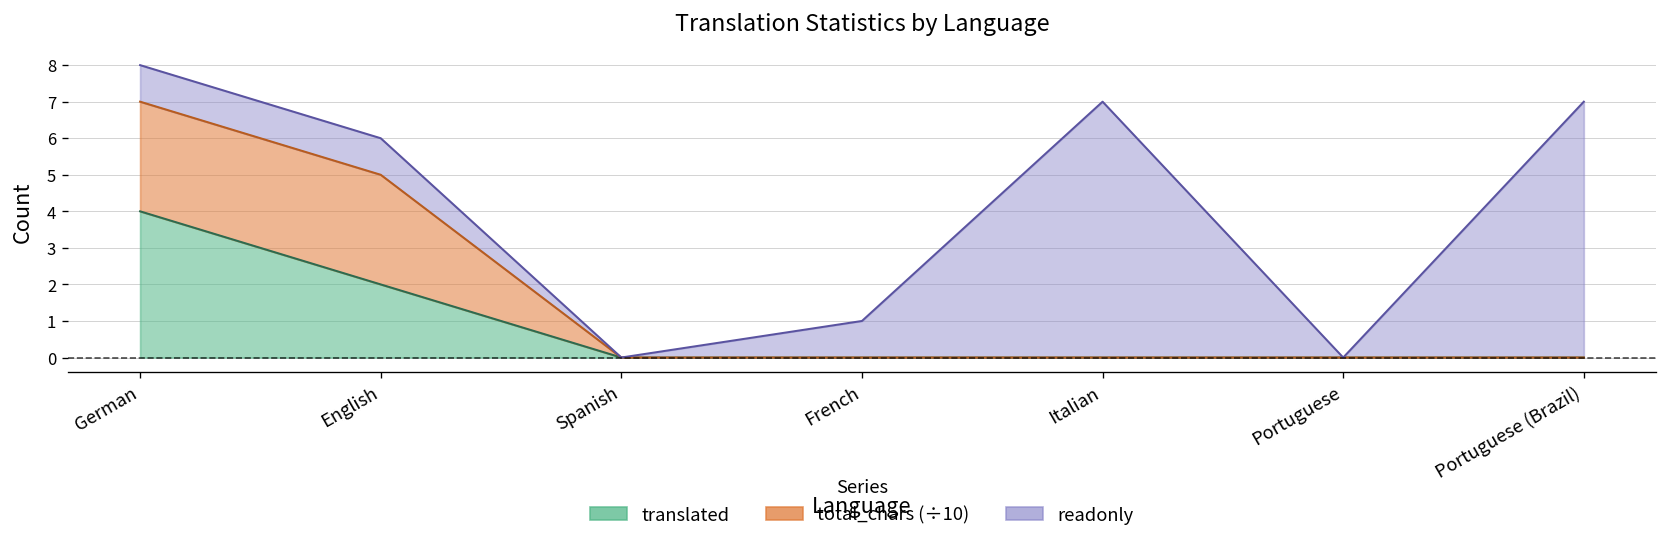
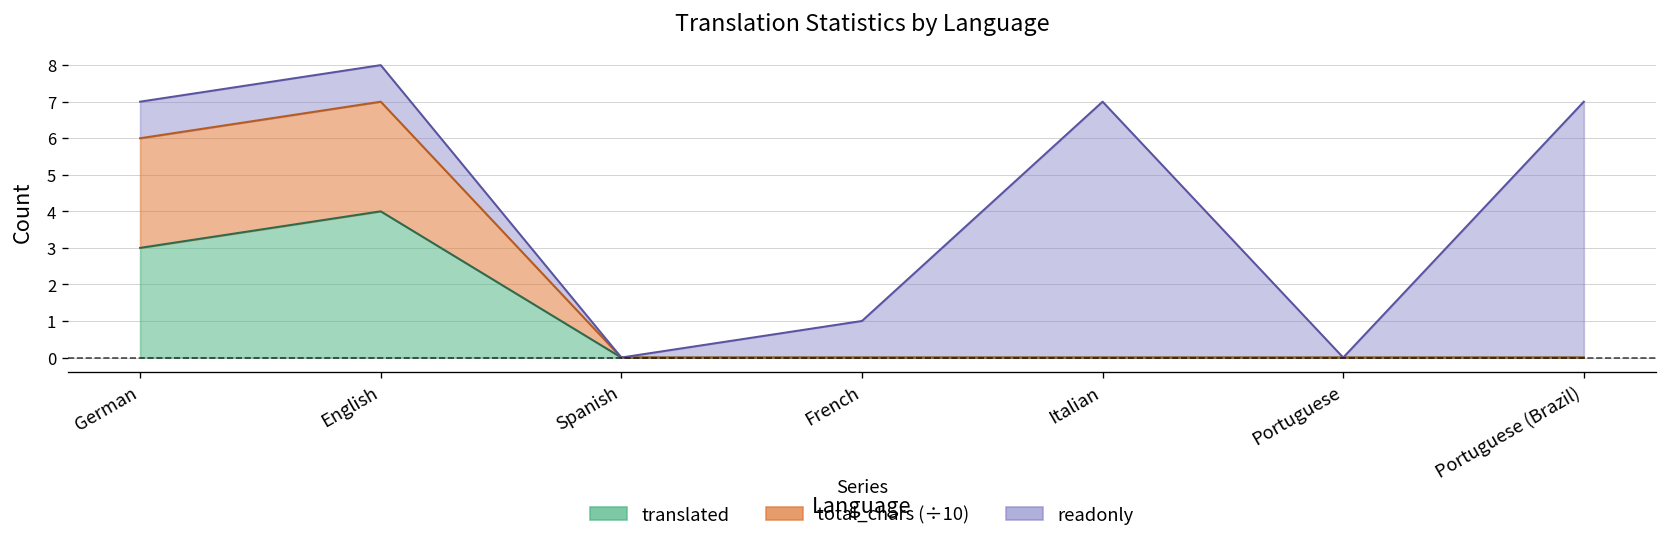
translated, German: 4 -> 3
translated, English: 2 -> 4
